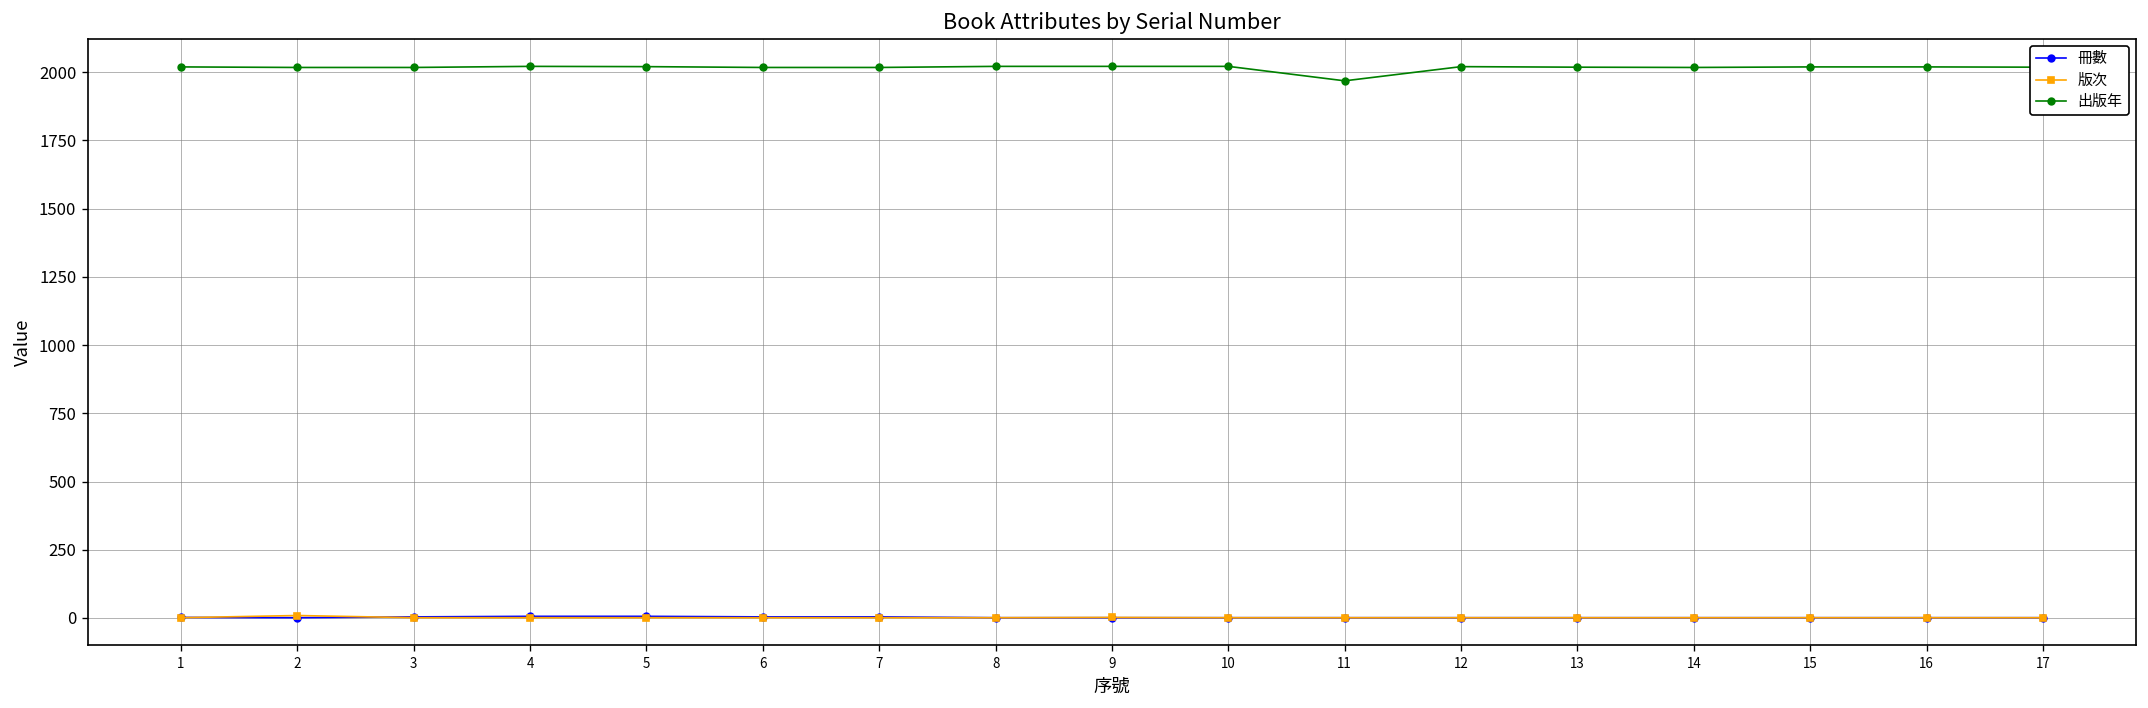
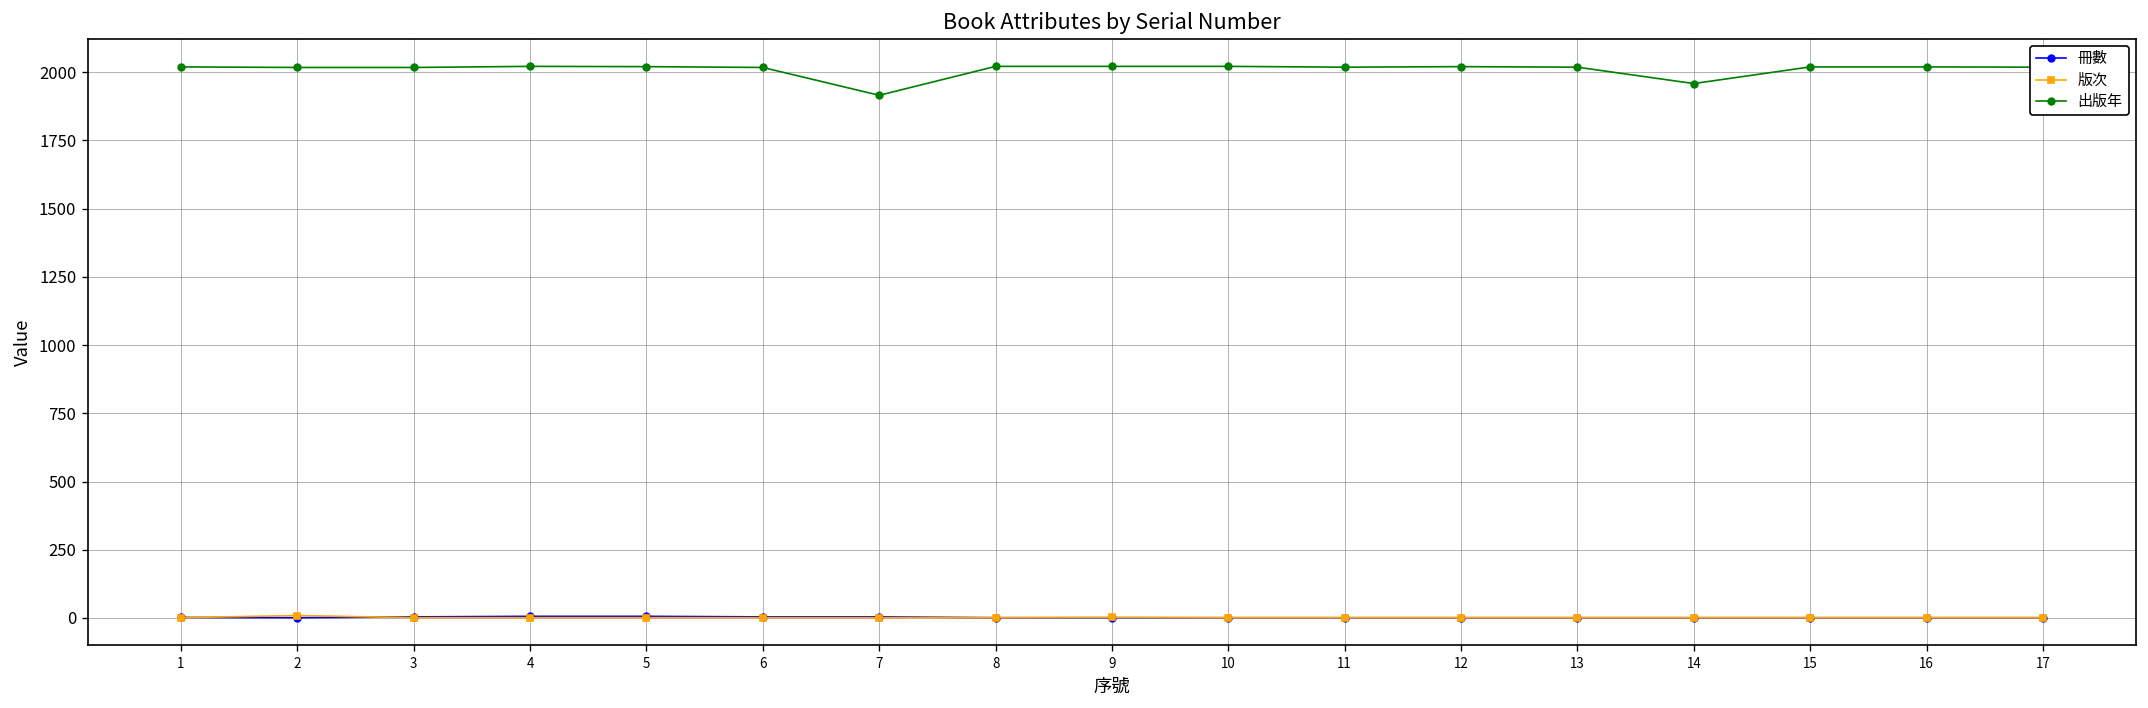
出版年, 7: 2020 -> 1920
出版年, 11: 1970 -> 2020
出版年, 14: 2020 -> 1960
